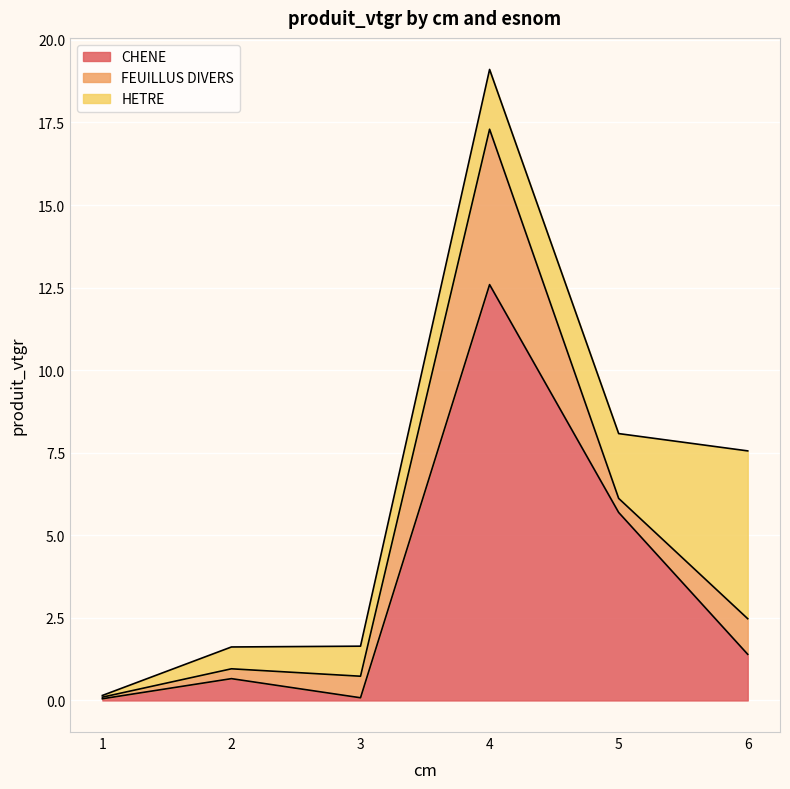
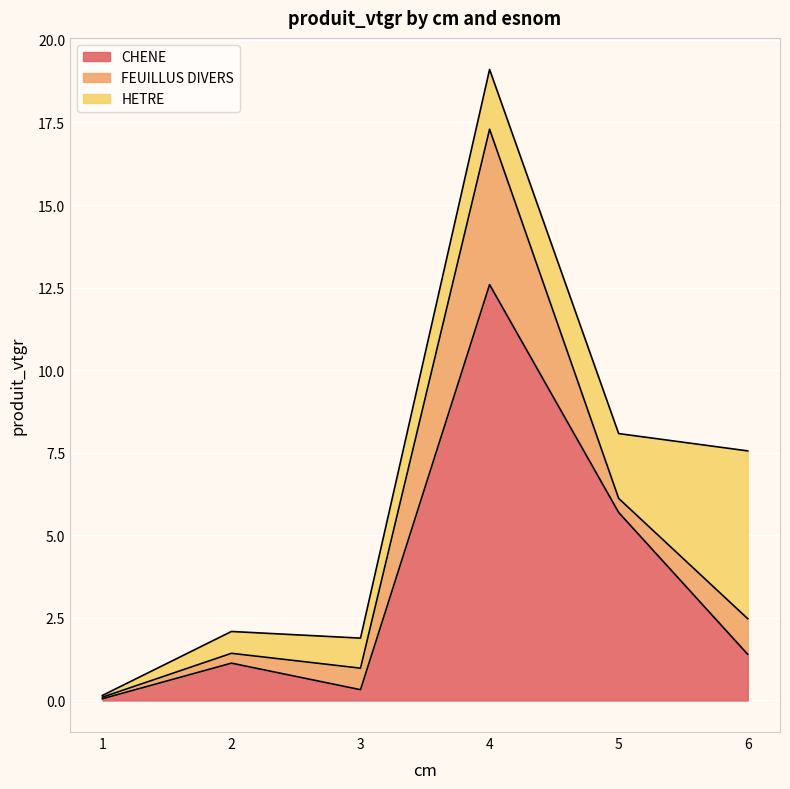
CHENE, 2: 0.7 -> 1.1
CHENE, 3: 0.1 -> 0.3
